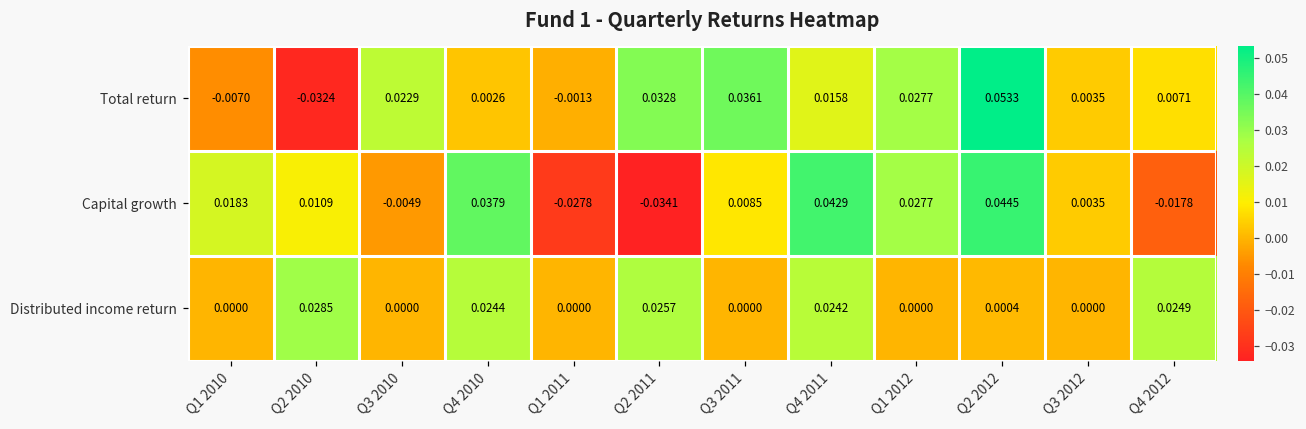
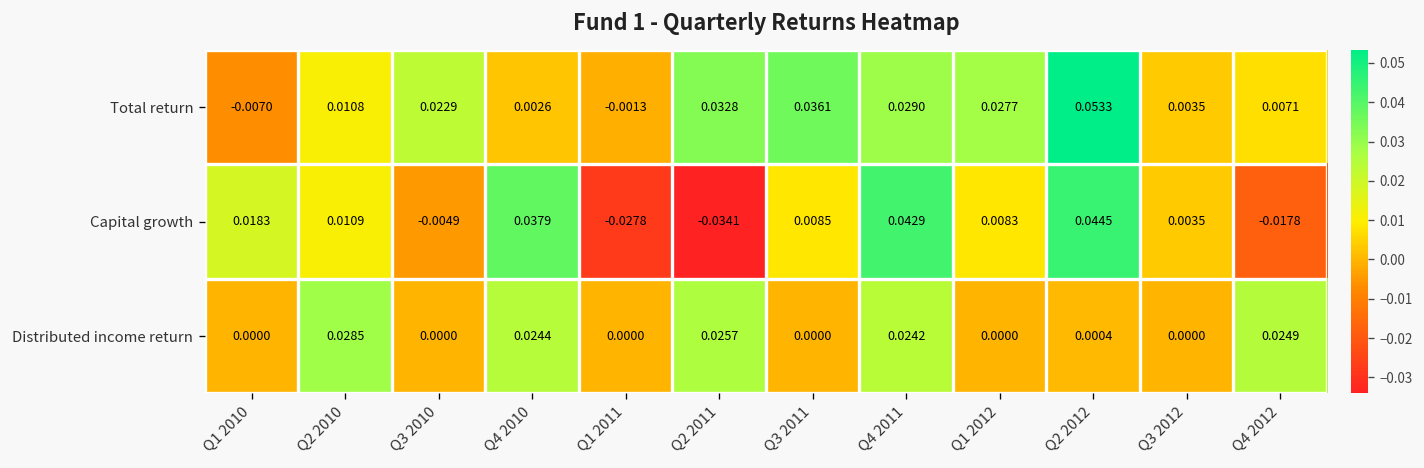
Total return, Q2 2010: -0.0324 -> 0.0108
Total return, Q4 2011: 0.0158 -> 0.0290
Capital growth, Q1 2012: 0.0277 -> 0.0083
